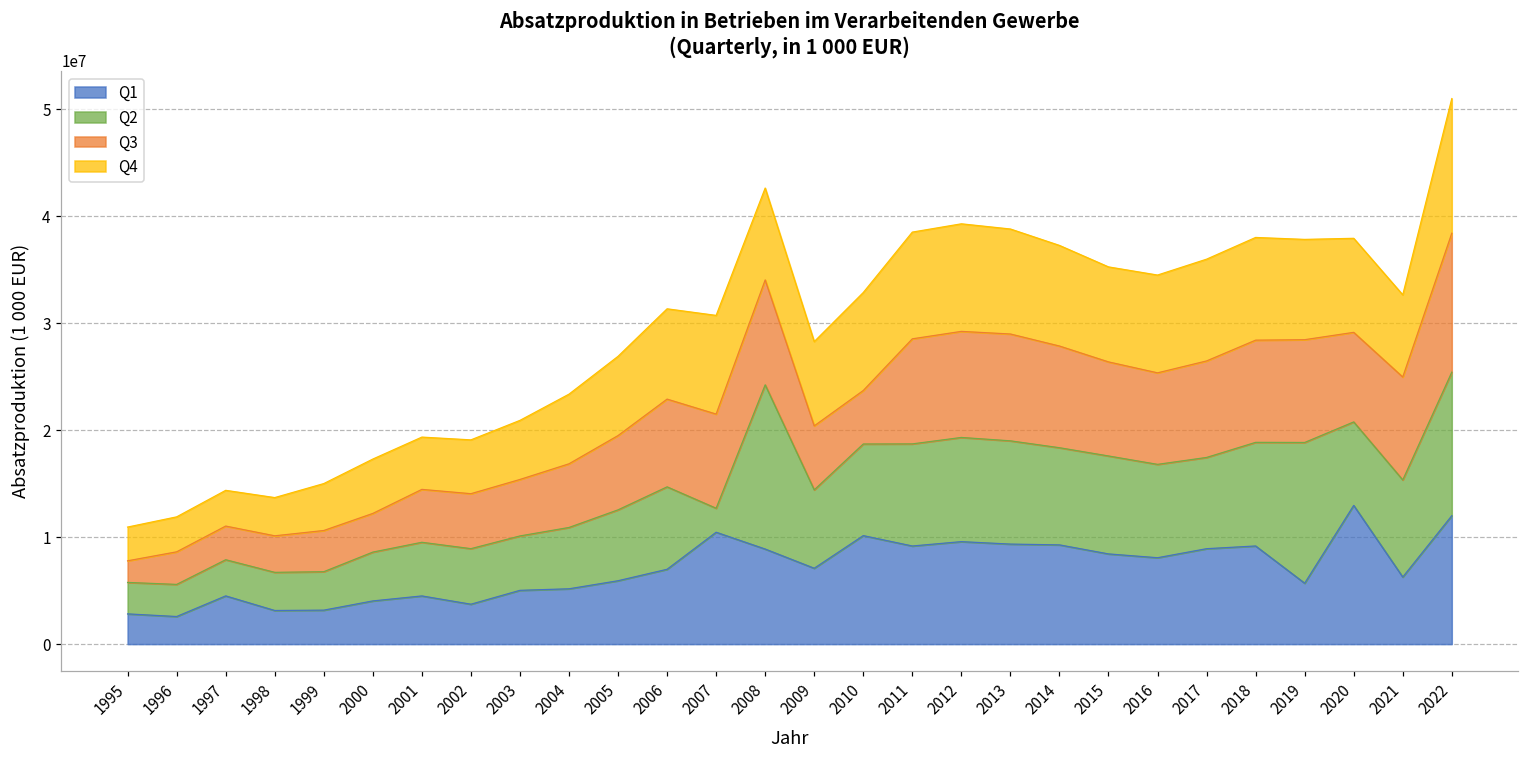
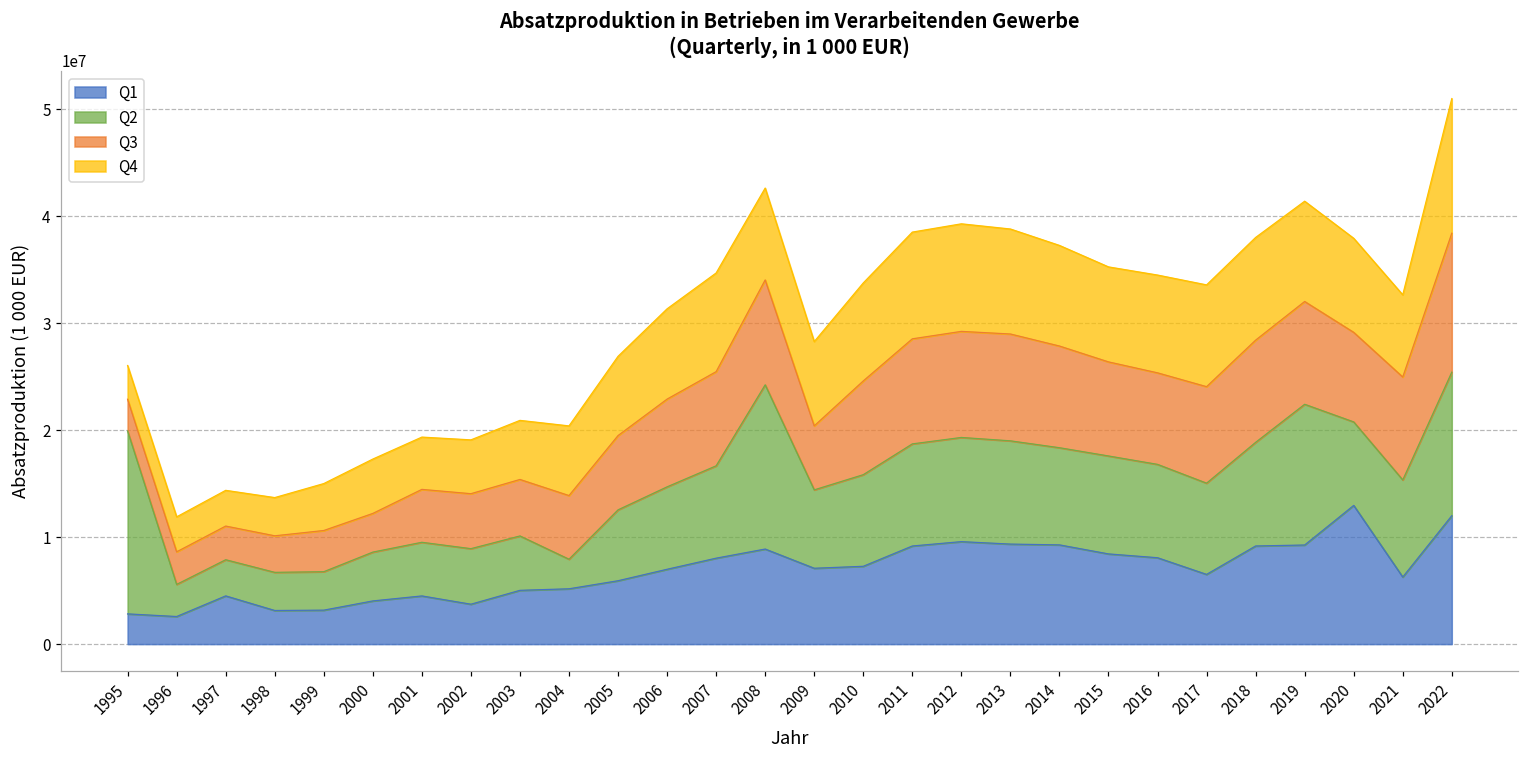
Q2, 1995: 3000000 -> 17000000
Q3, 1995: 2000000 -> 3000000
Q2, 2004: 6000000 -> 3000000
Q1, 2007: 10000000 -> 8000000
Q2, 2007: 2000000 -> 9000000
Q1, 2010: 10000000 -> 7000000
Q3, 2010: 5000000 -> 9000000
Q1, 2017: 9000000 -> 7000000
Q1, 2019: 6000000 -> 9000000
